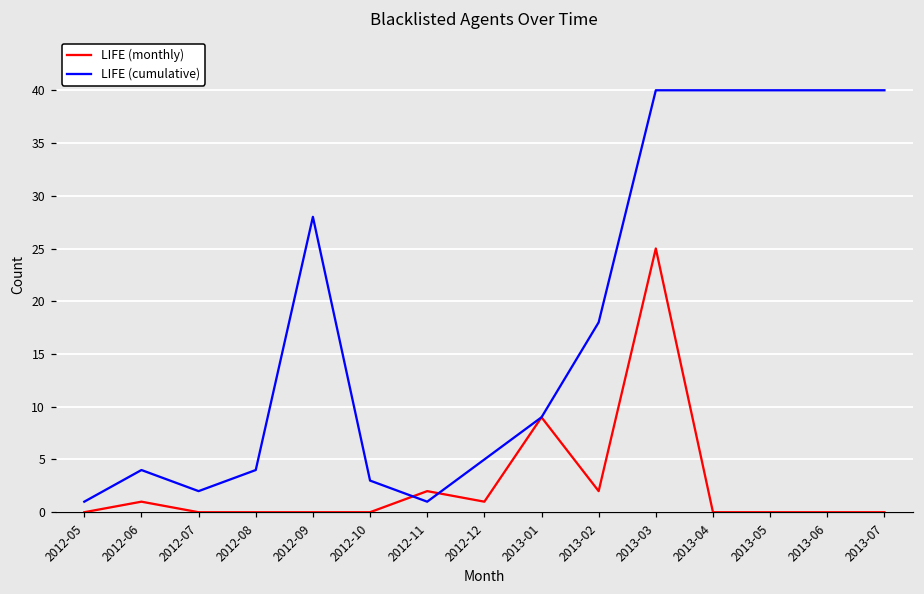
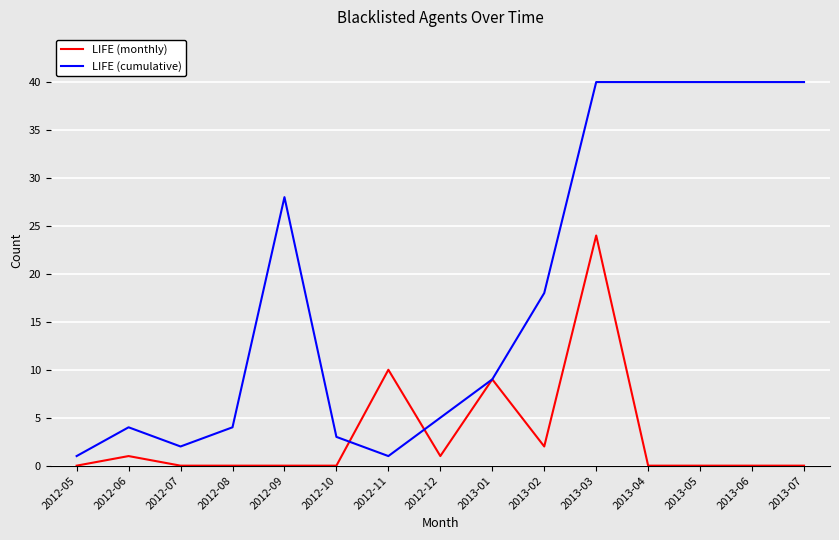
LIFE (monthly), 2012-11: 2 -> 10
LIFE (monthly), 2013-03: 25 -> 24
